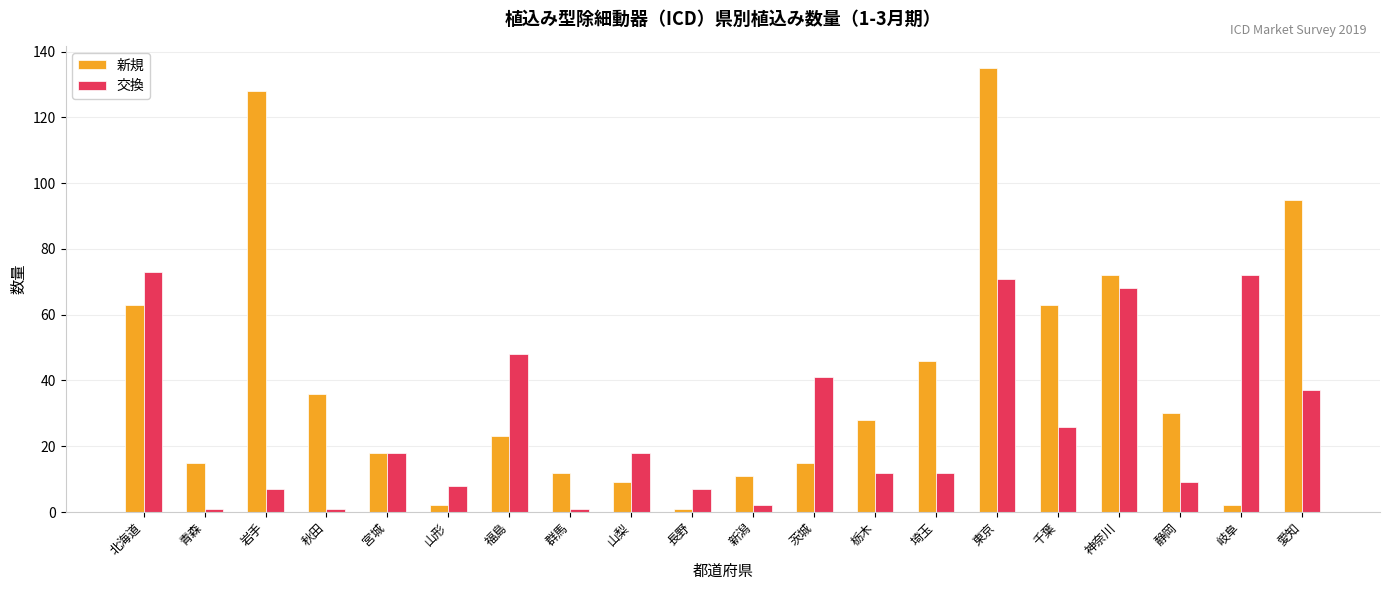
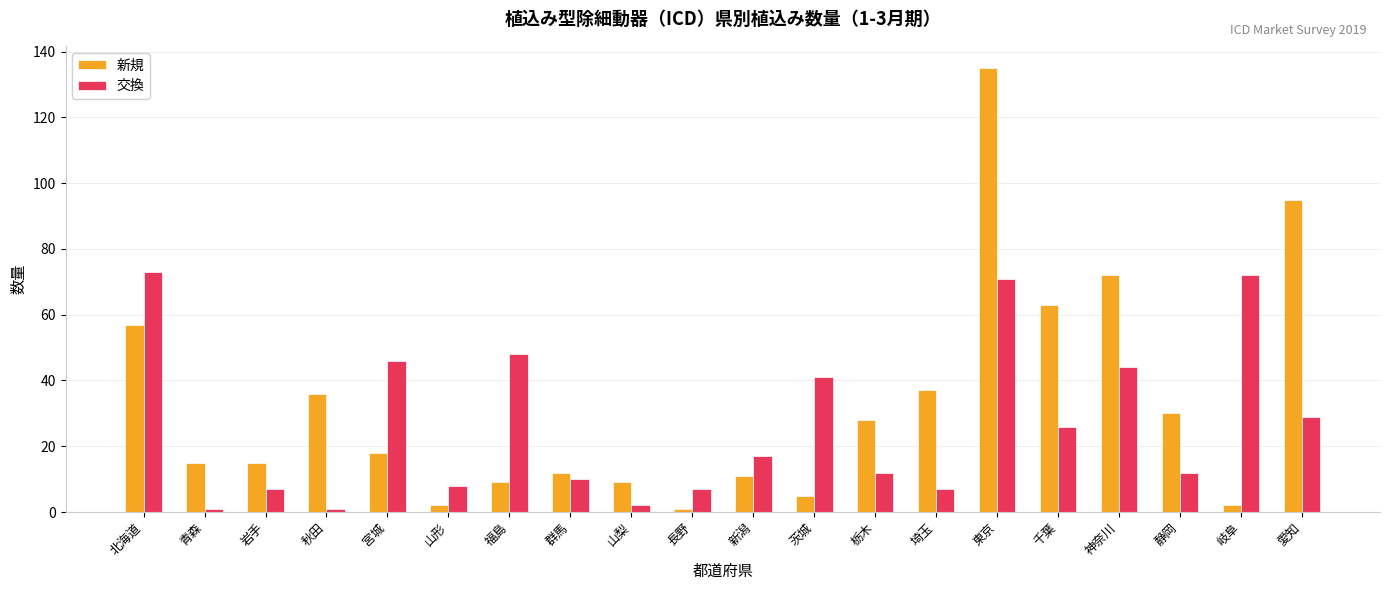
新規, 北海道: 63 -> 57
新規, 岩手: 128 -> 15
交換, 宮城: 18 -> 46
新規, 福島: 23 -> 9
交換, 群馬: 1 -> 10
交換, 山梨: 18 -> 2
交換, 新潟: 2 -> 17
新規, 茨城: 15 -> 5
新規, 埼玉: 46 -> 37
交換, 埼玉: 12 -> 7
交換, 神奈川: 68 -> 44
交換, 静岡: 9 -> 12
交換, 愛知: 37 -> 29
